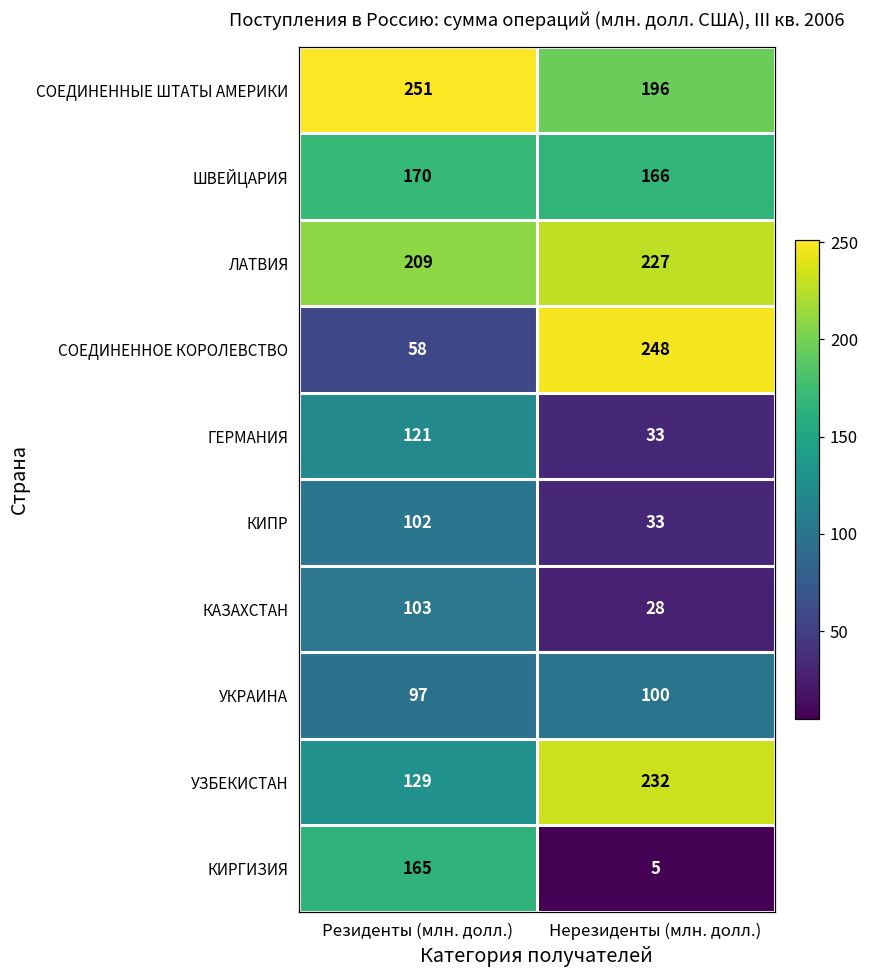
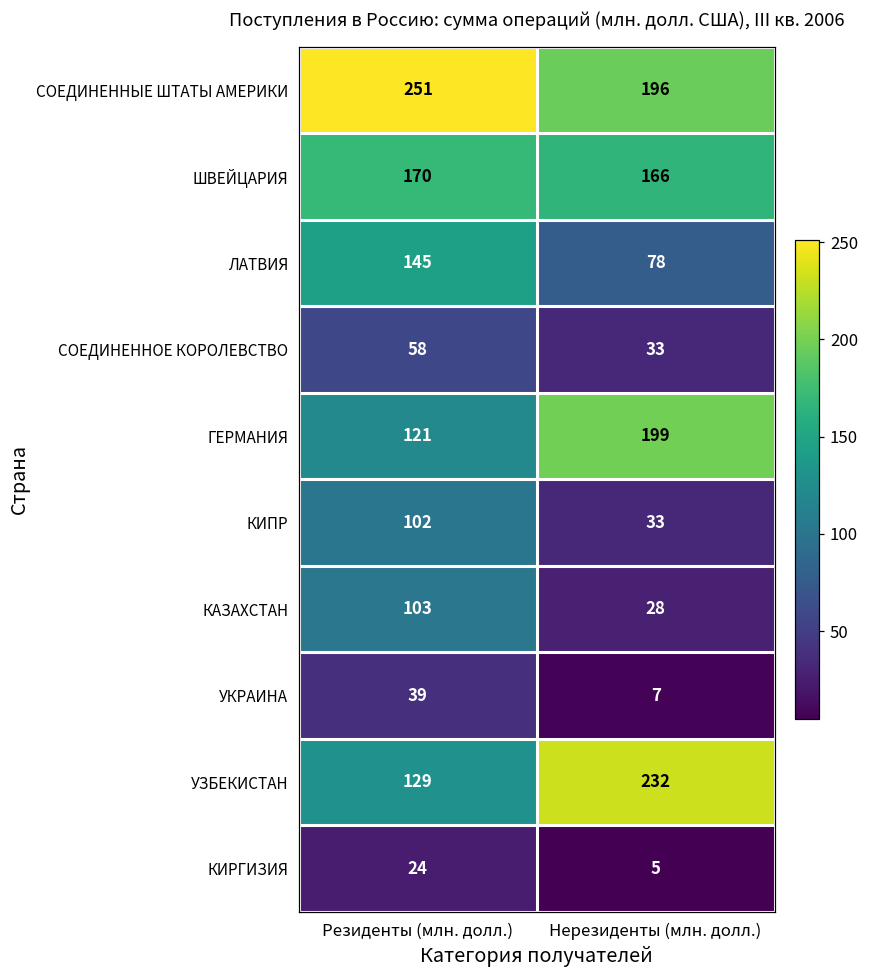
ЛАТВИЯ, Резиденты (млн. долл.): 209 -> 145
ЛАТВИЯ, Нерезиденты (млн. долл.): 227 -> 78
СОЕДИНЕННОЕ КОРОЛЕВСТВО, Нерезиденты (млн. долл.): 248 -> 33
ГЕРМАНИЯ, Нерезиденты (млн. долл.): 33 -> 199
УКРАИНА, Резиденты (млн. долл.): 97 -> 39
УКРАИНА, Нерезиденты (млн. долл.): 100 -> 7
КИРГИЗИЯ, Резиденты (млн. долл.): 165 -> 24
